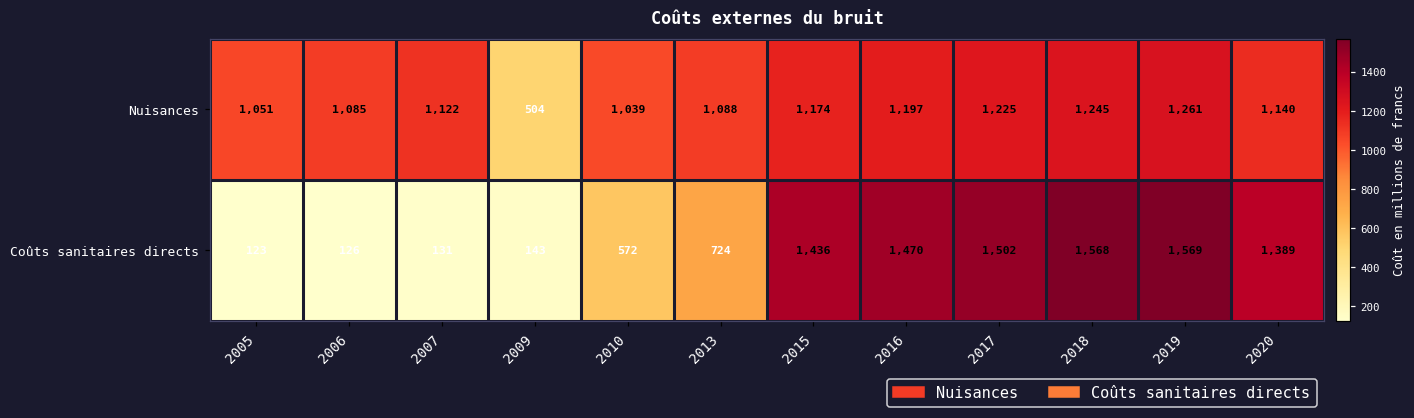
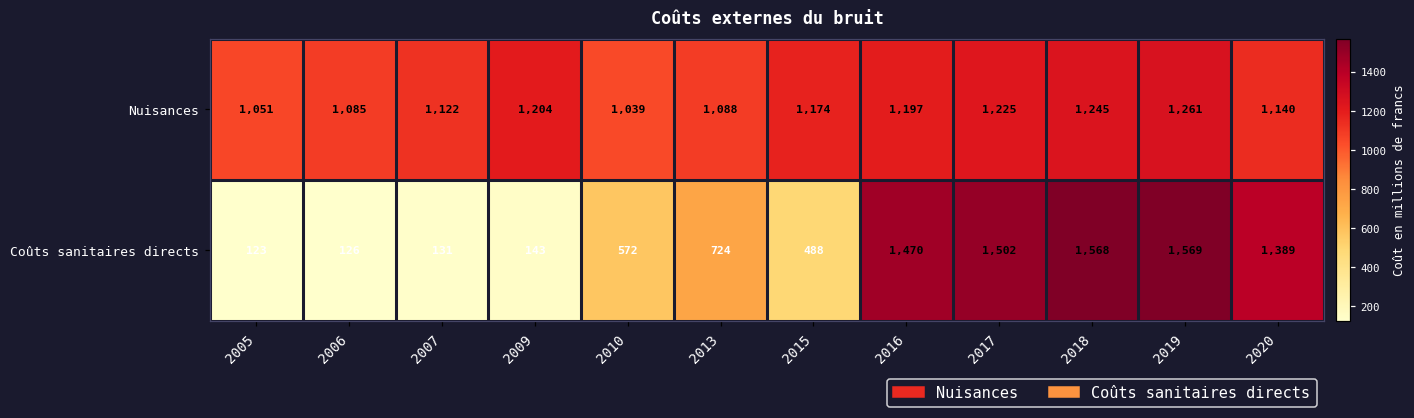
Nuisances, 2009: 504 -> 1,204
Coûts sanitaires directs, 2015: 1,436 -> 488
